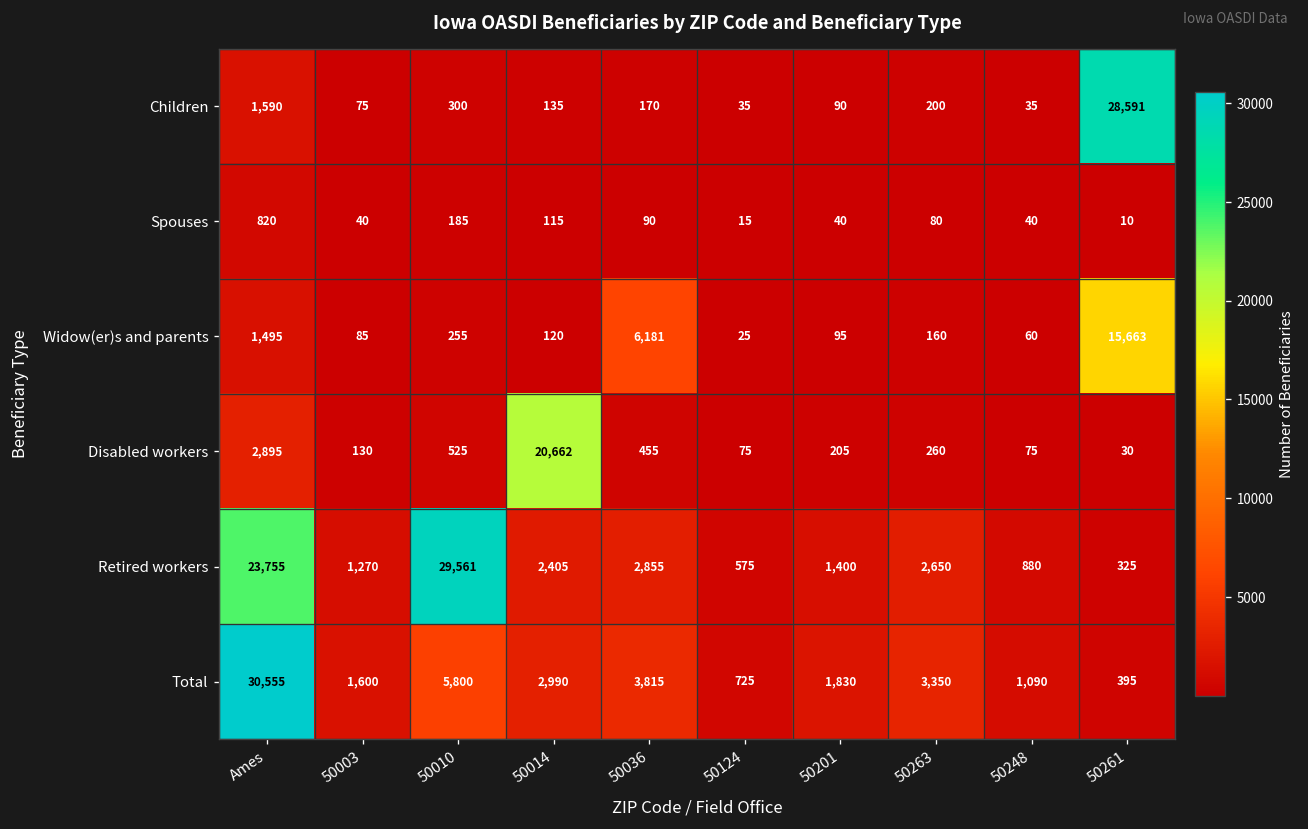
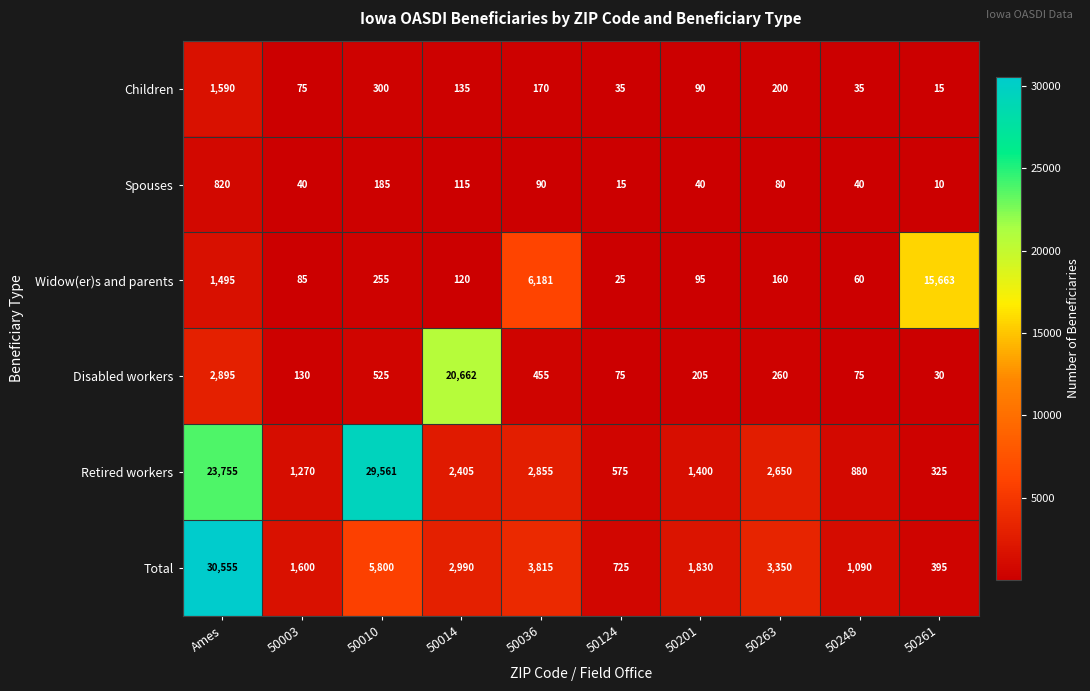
Children, 50261: 28,591 -> 15
